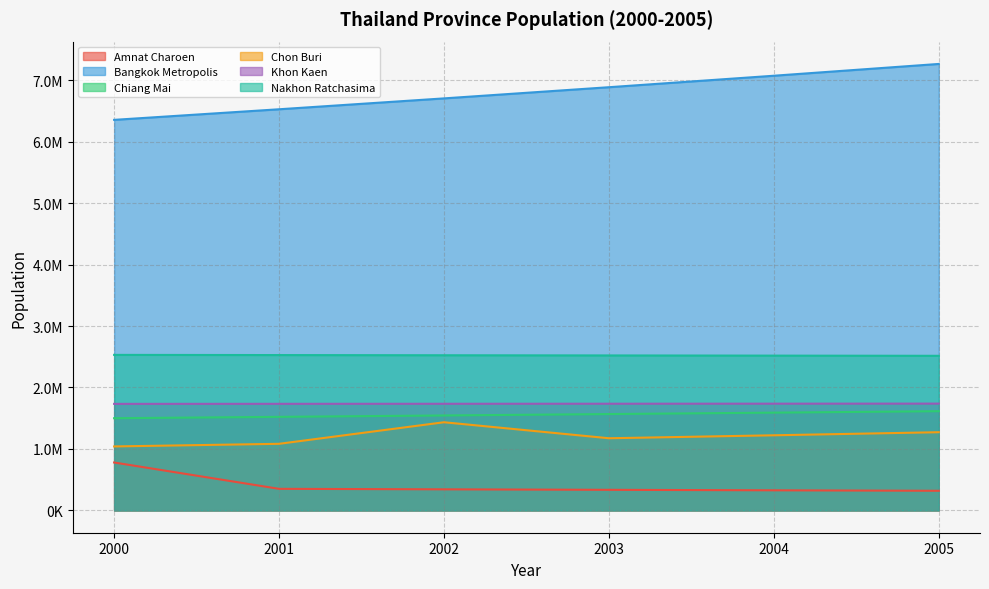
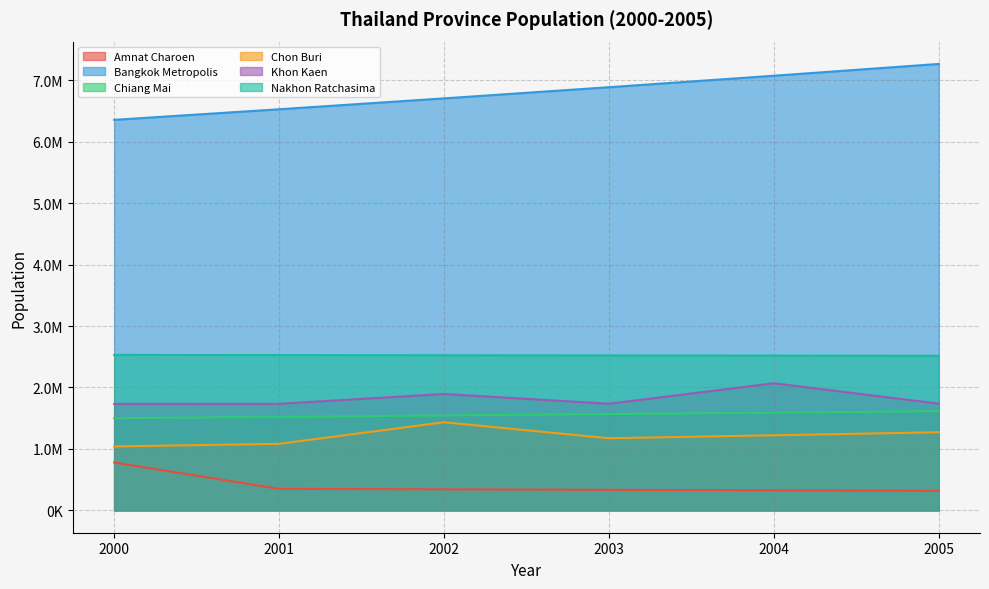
Khon Kaen, 2002: 1700000 -> 1900000
Khon Kaen, 2004: 1700000 -> 2100000
